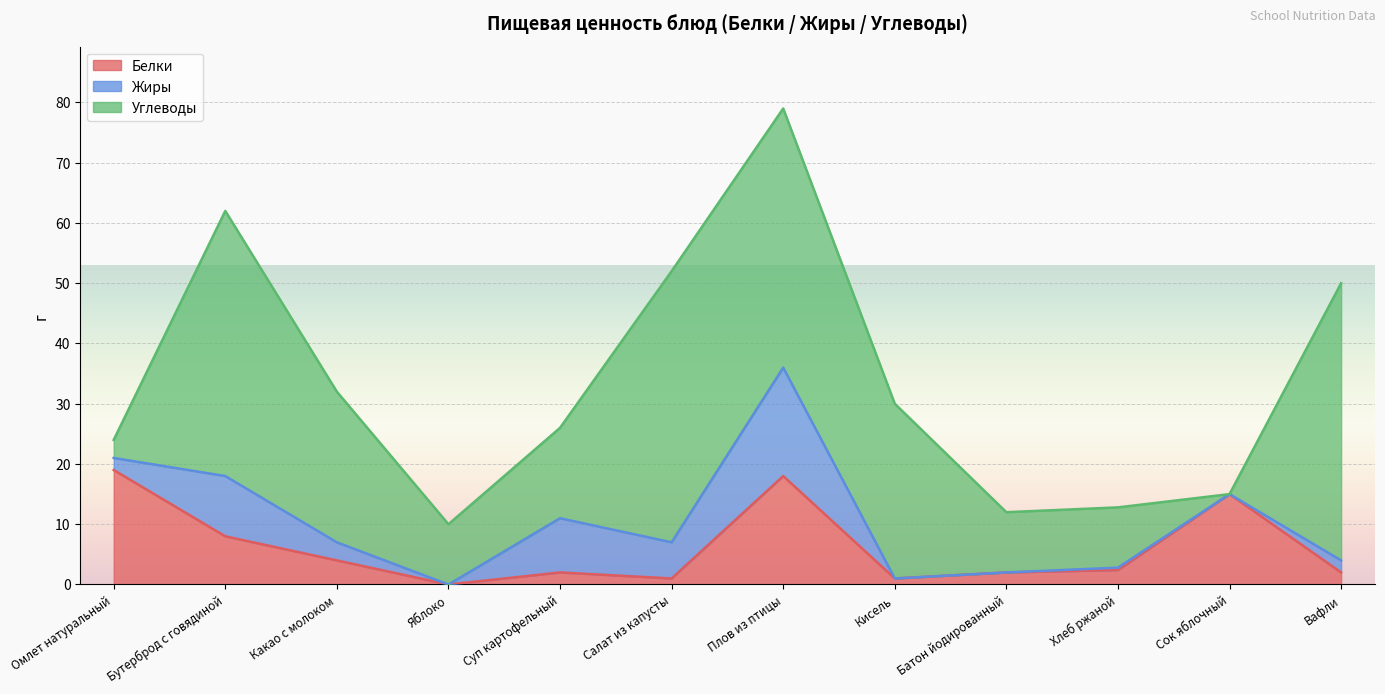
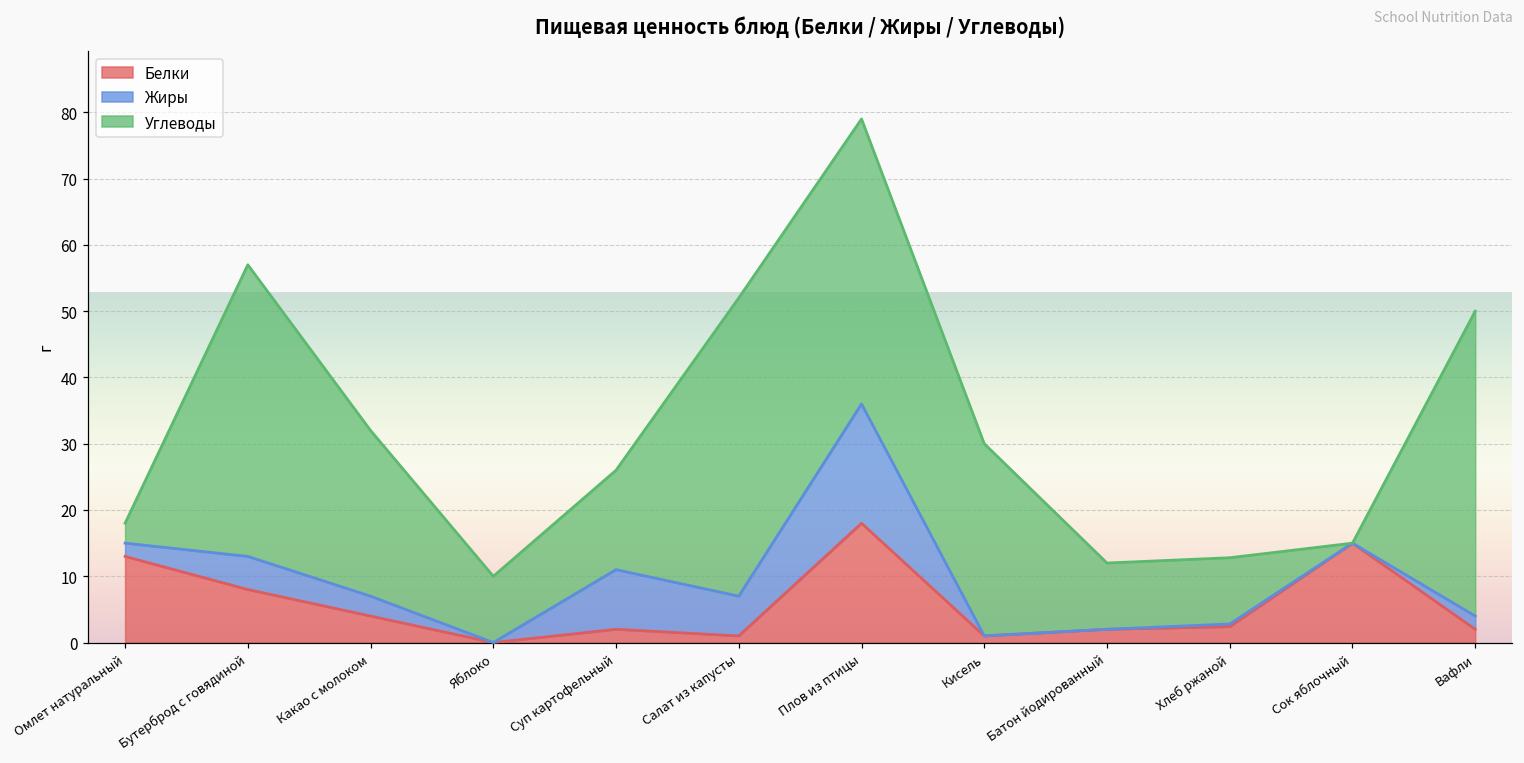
Белки, Омлет натуральный: 19 -> 13
Жиры, Бутерброд с говядиной: 10 -> 5
